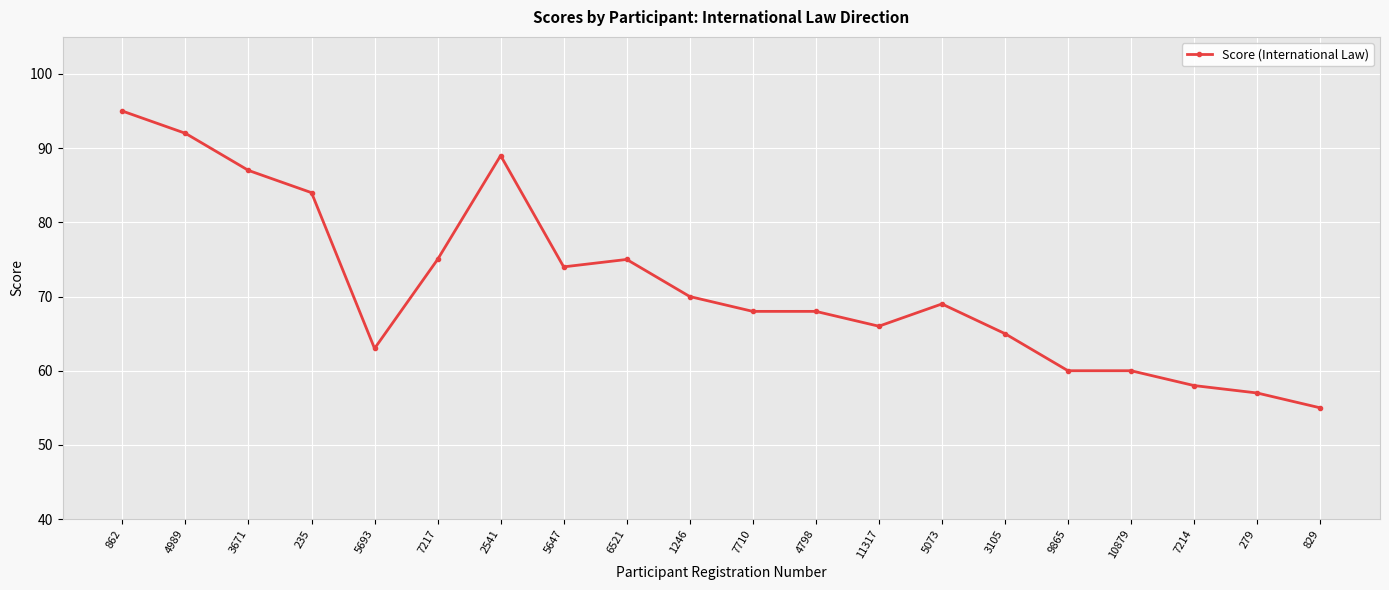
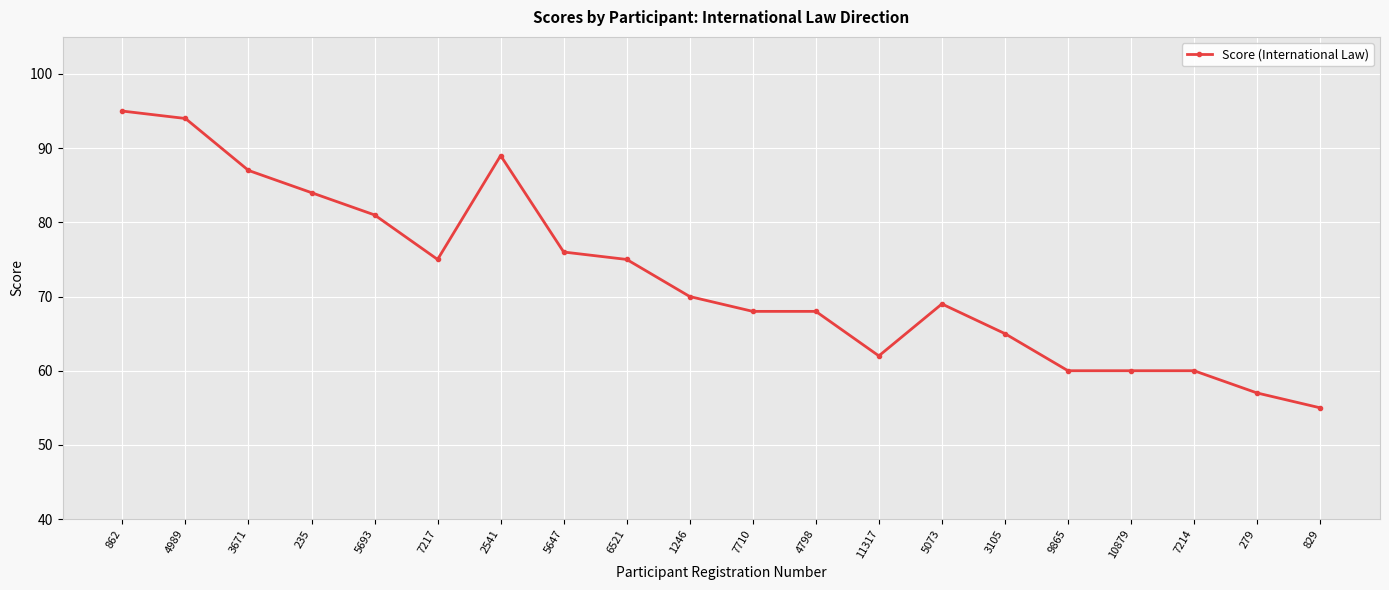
4989: 92 -> 94
5693: 63 -> 81
5647: 74 -> 76
11317: 66 -> 62
7214: 58 -> 60
